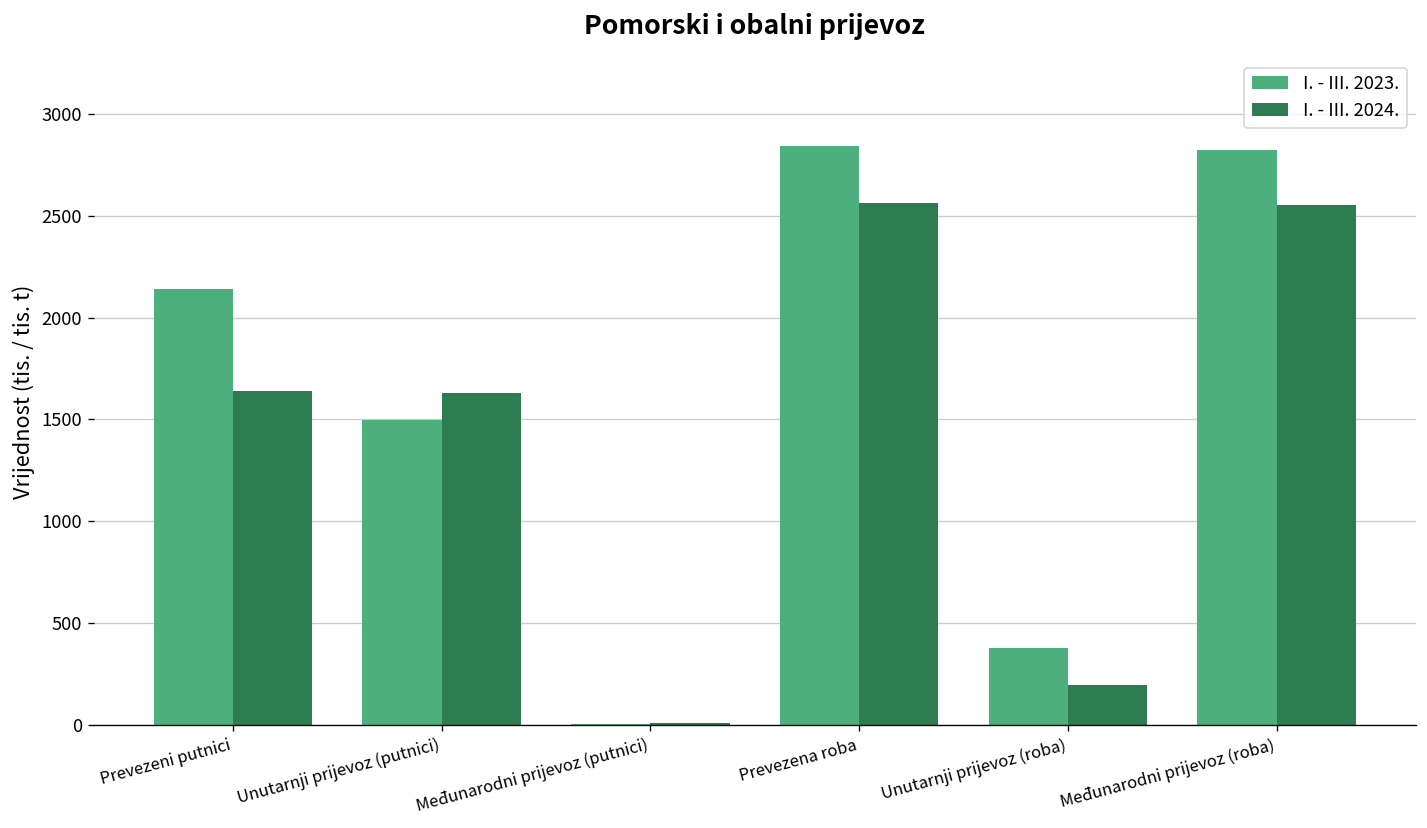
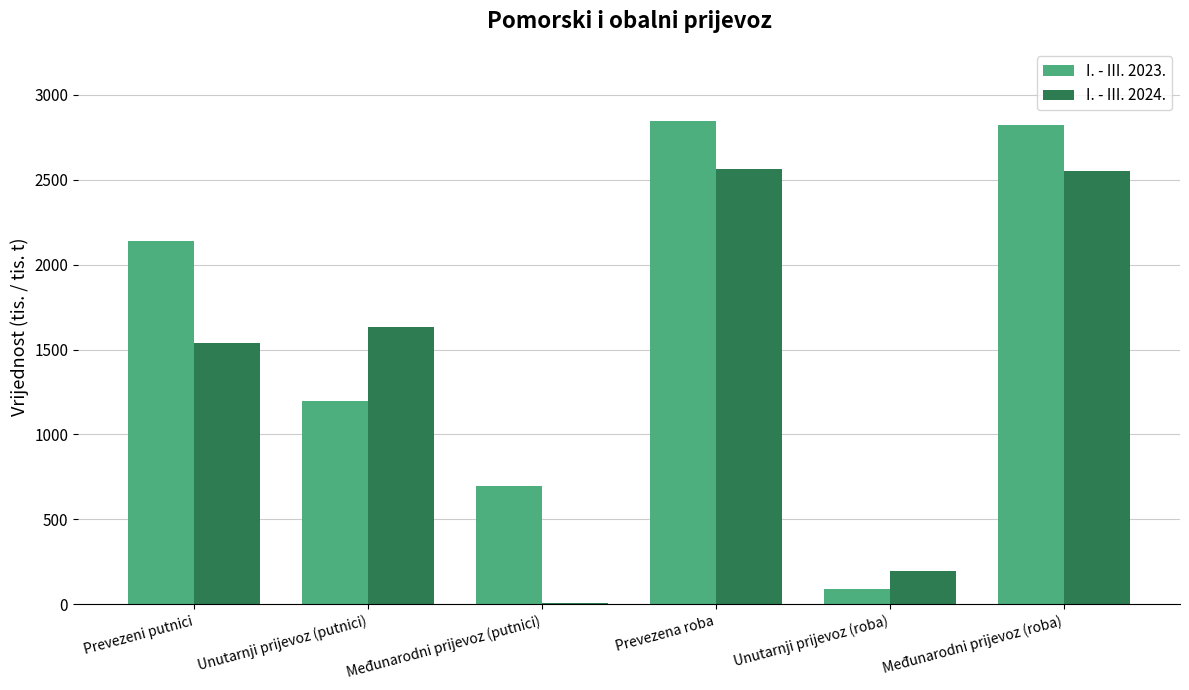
I. - III. 2024., Prevezeni putnici: 1640 -> 1540
I. - III. 2023., Unutarnji prijevoz (putnici): 1500 -> 1200
I. - III. 2023., Međunarodni prijevoz (putnici): 10 -> 700
I. - III. 2023., Unutarnji prijevoz (roba): 380 -> 90
